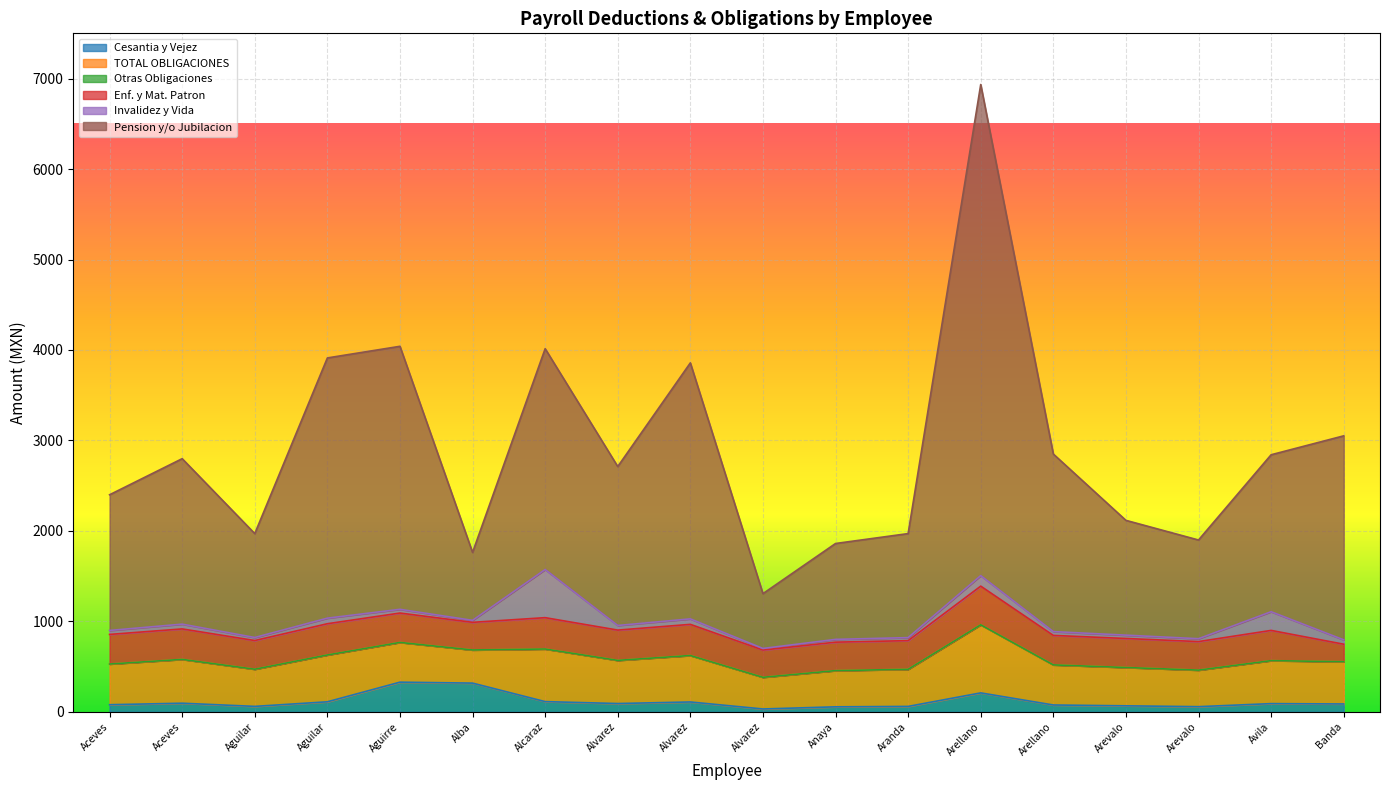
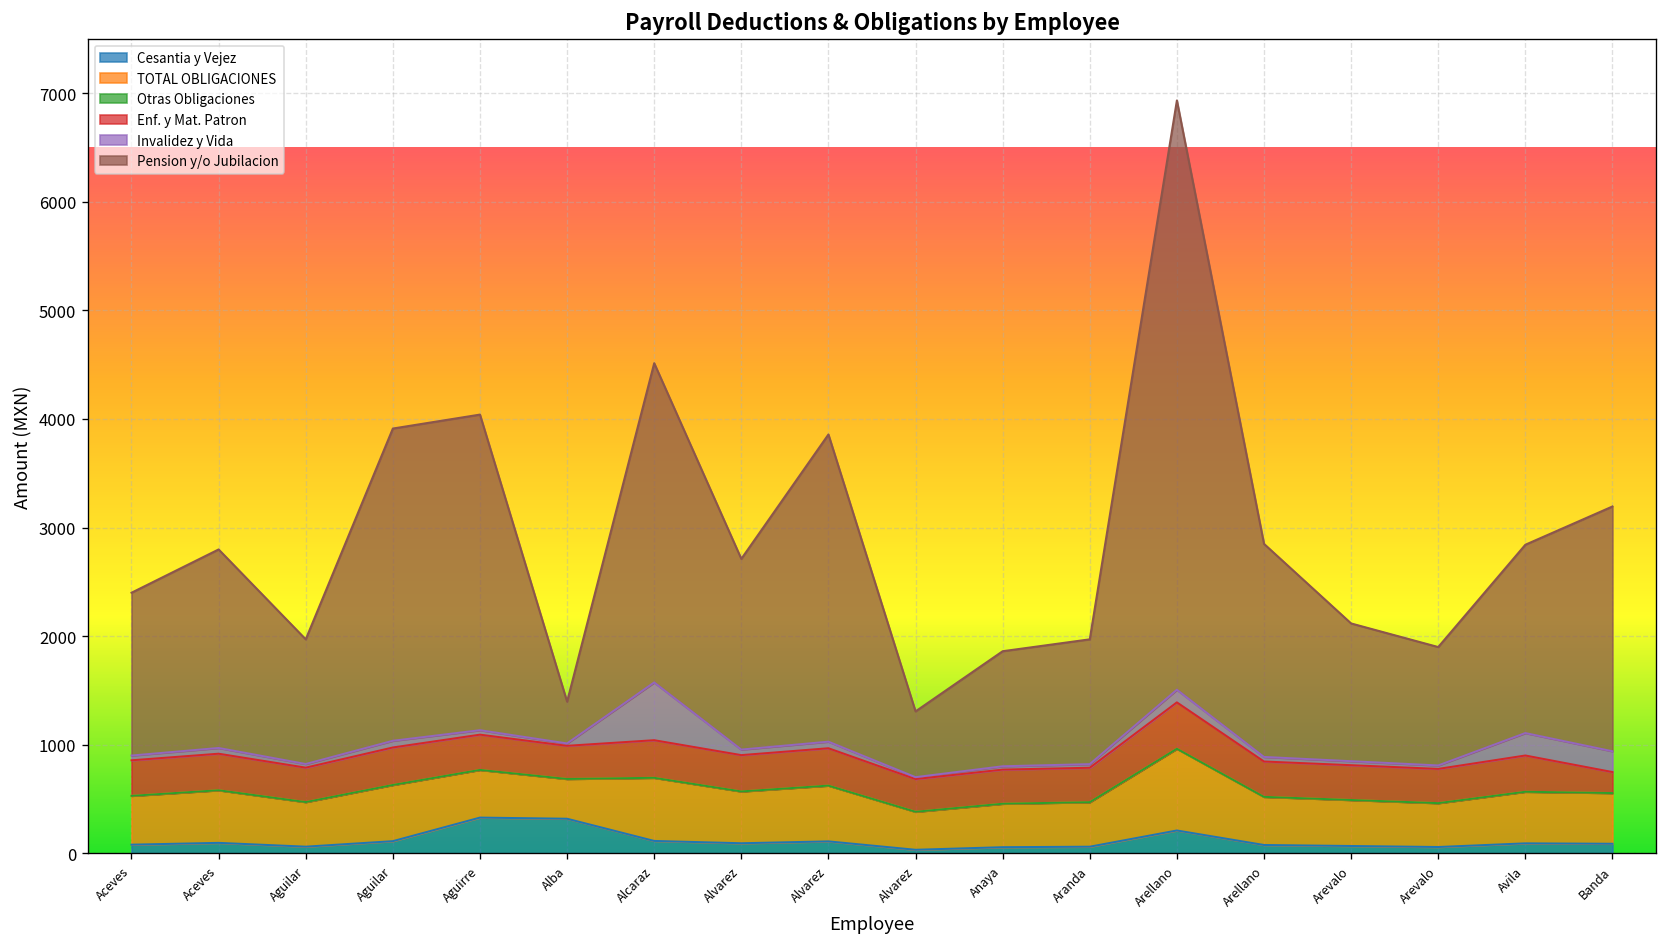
Pension y/o Jubilacion, Alba: 800 -> 400
Pension y/o Jubilacion, Alcaraz: 2400 -> 2900
Invalidez y Vida, Banda: 0 -> 200
